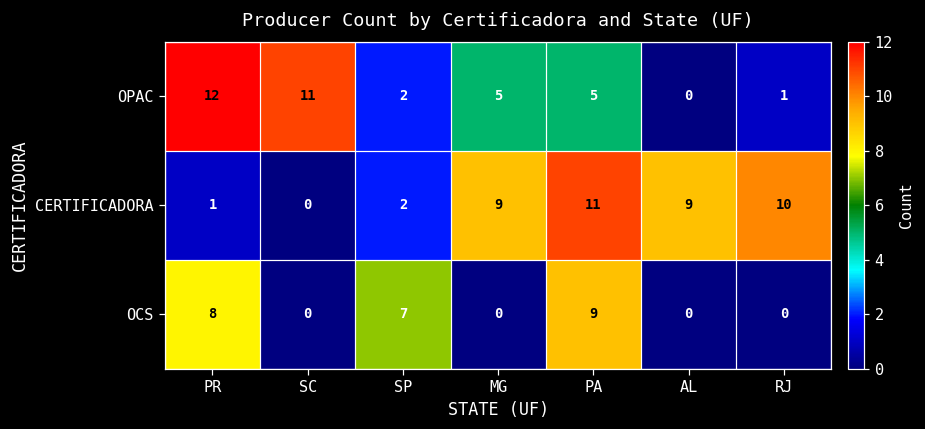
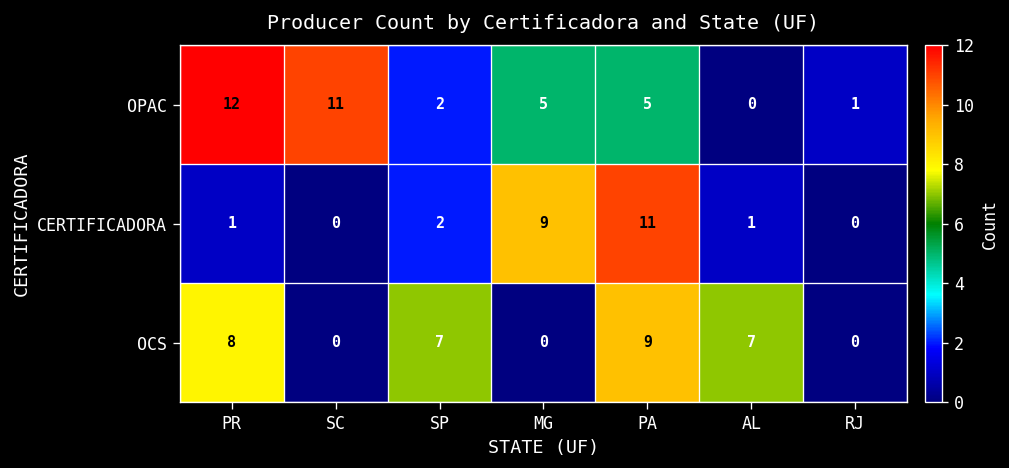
CERTIFICADORA, AL: 9 -> 1
CERTIFICADORA, RJ: 10 -> 0
OCS, AL: 0 -> 7
